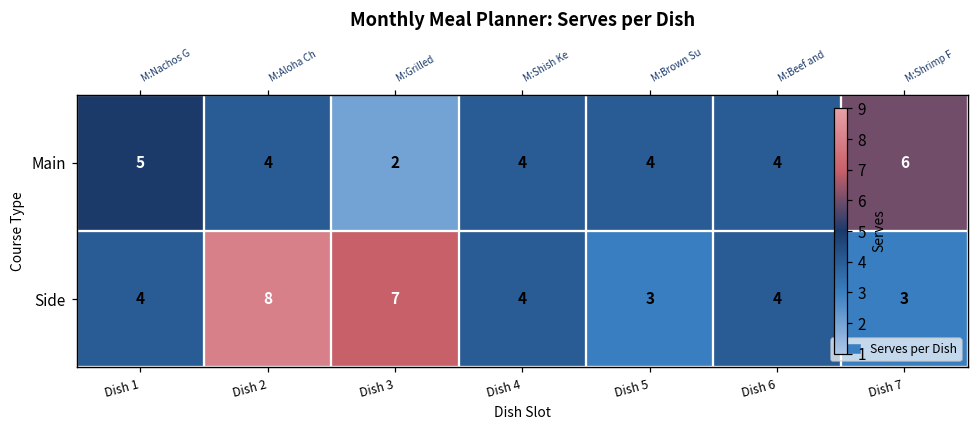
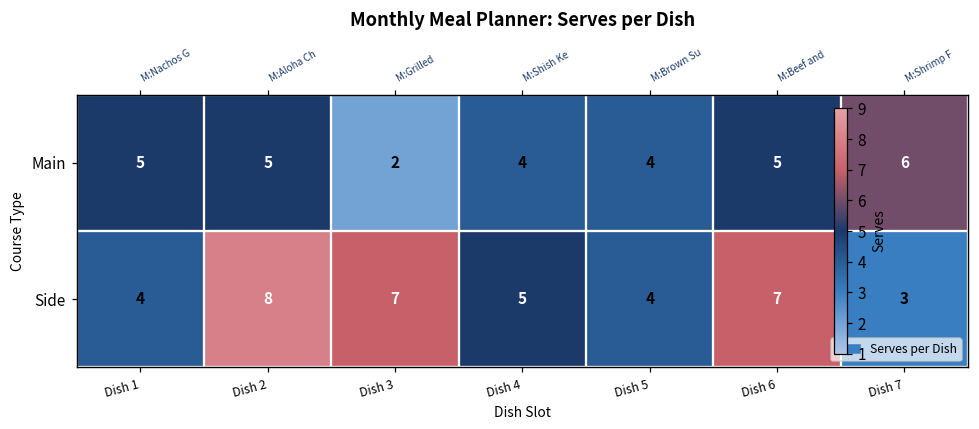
Main, Dish 2: 4 -> 5
Main, Dish 6: 4 -> 5
Side, Dish 4: 4 -> 5
Side, Dish 5: 3 -> 4
Side, Dish 6: 4 -> 7
